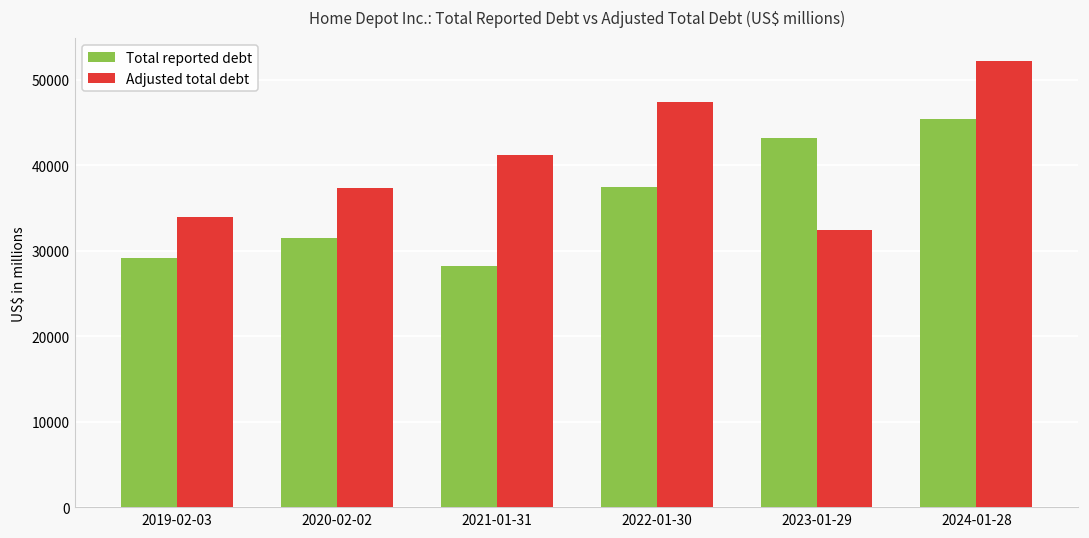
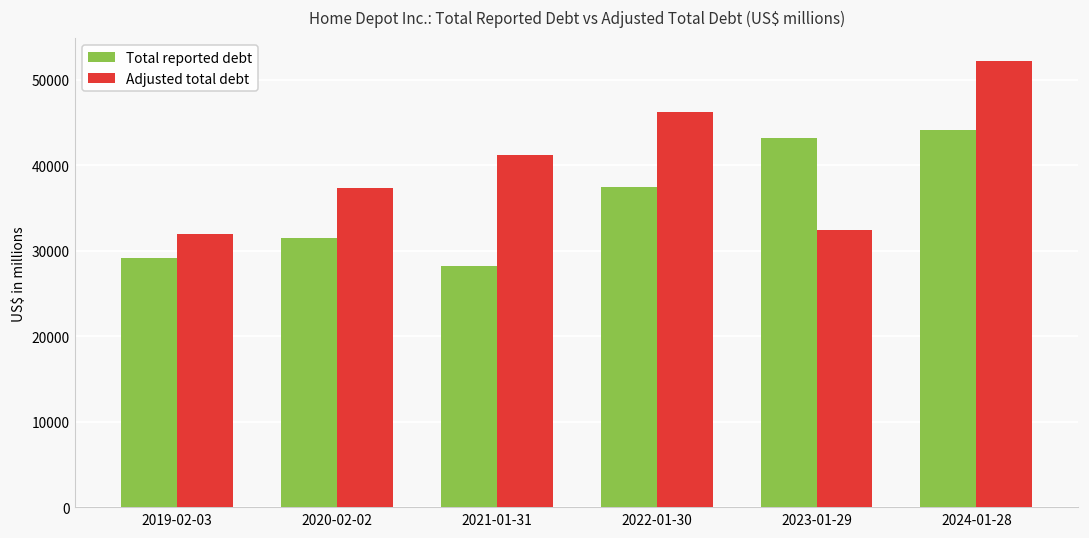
Adjusted total debt, 2019-02-03: 34000 -> 32000
Adjusted total debt, 2022-01-30: 47000 -> 46000
Total reported debt, 2024-01-28: 45000 -> 44000
